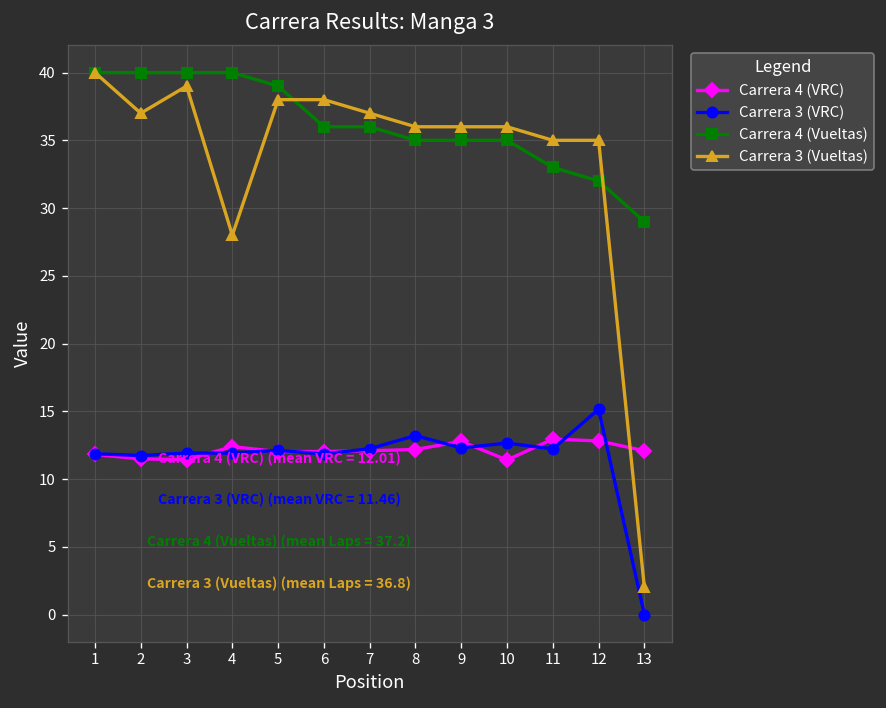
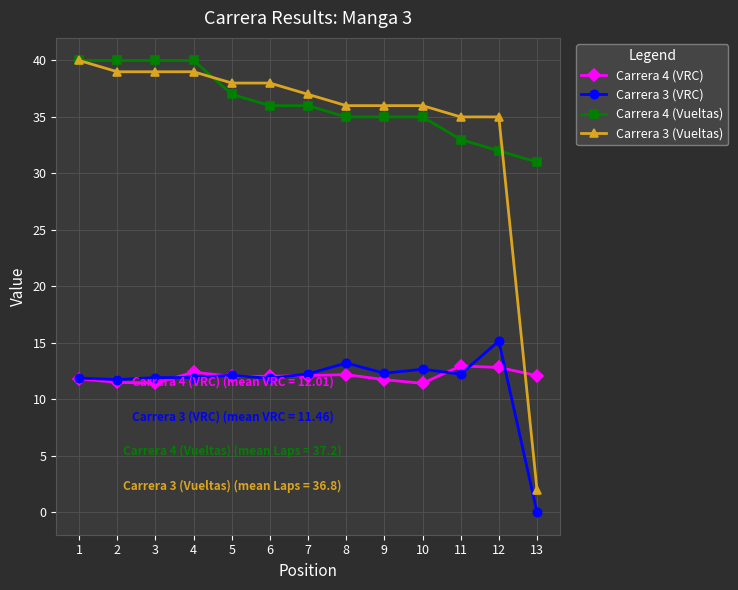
Carrera 3 (Vueltas), 2: 37 -> 39
Carrera 3 (Vueltas), 4: 28 -> 39
Carrera 4 (Vueltas), 5: 39 -> 37
Carrera 4 (VRC), 9: 12.8 -> 11.7
Carrera 4 (Vueltas), 13: 29 -> 31
